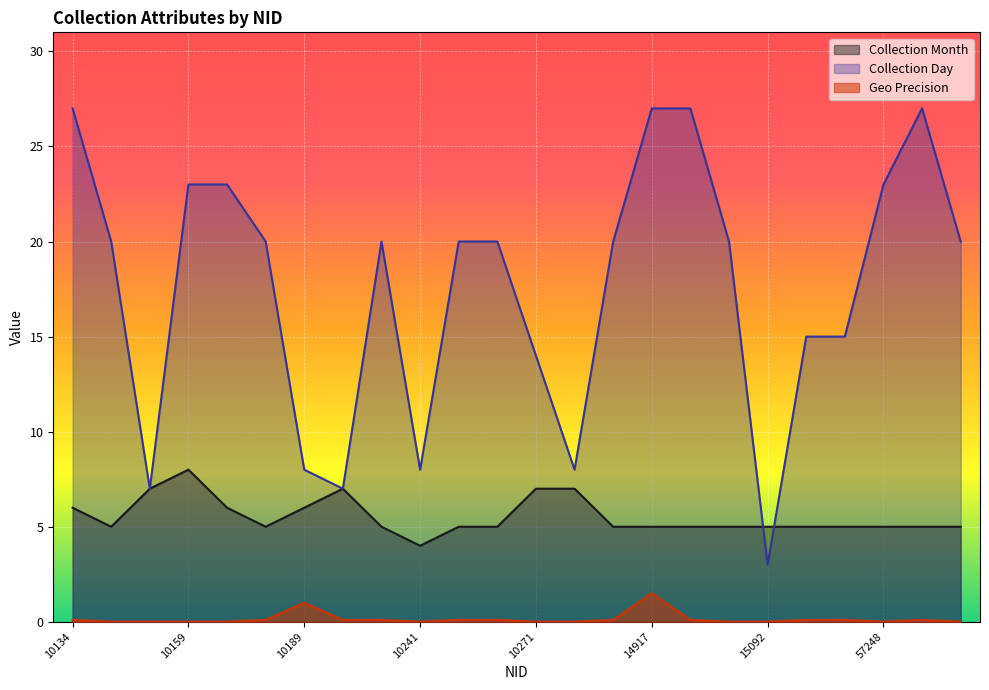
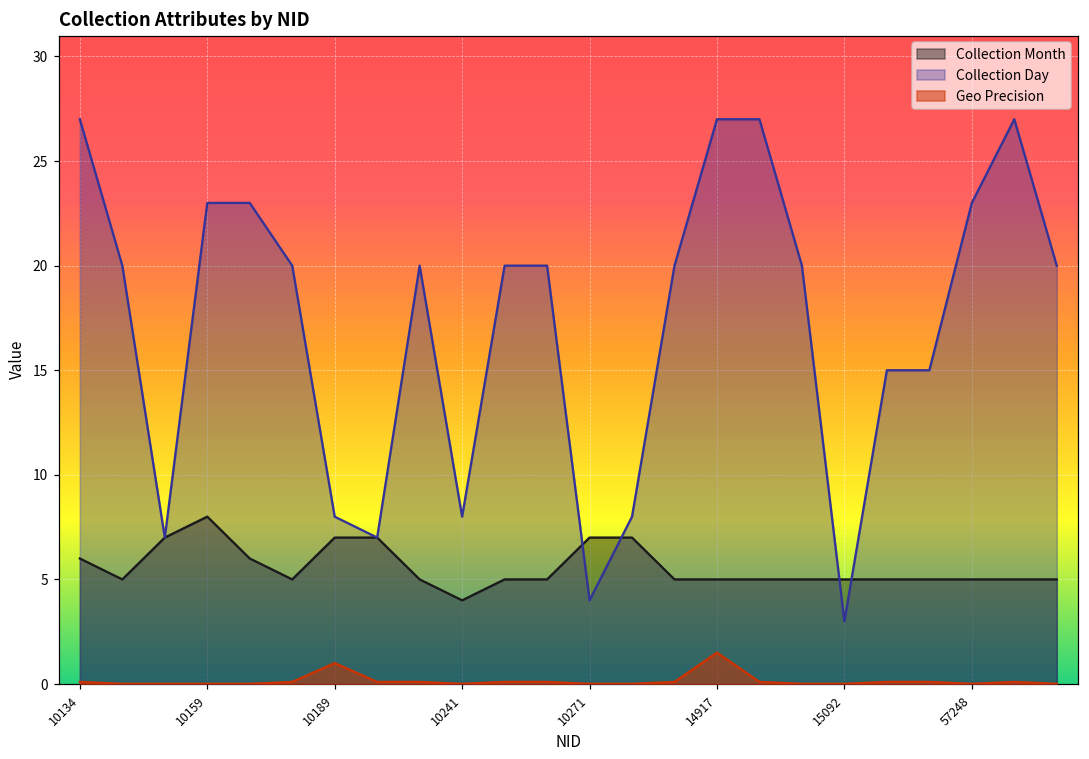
Collection Month, 10189: 6 -> 7
Collection Day, 10271: 14 -> 4
